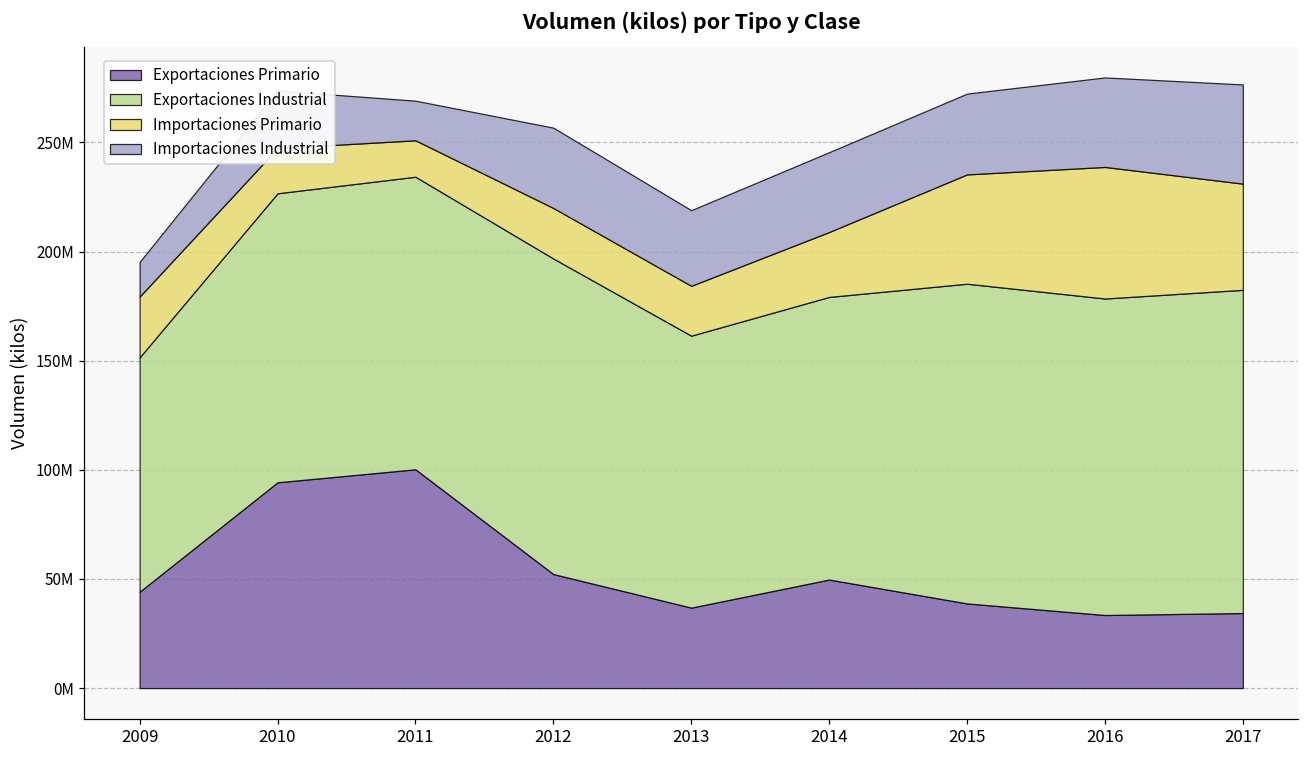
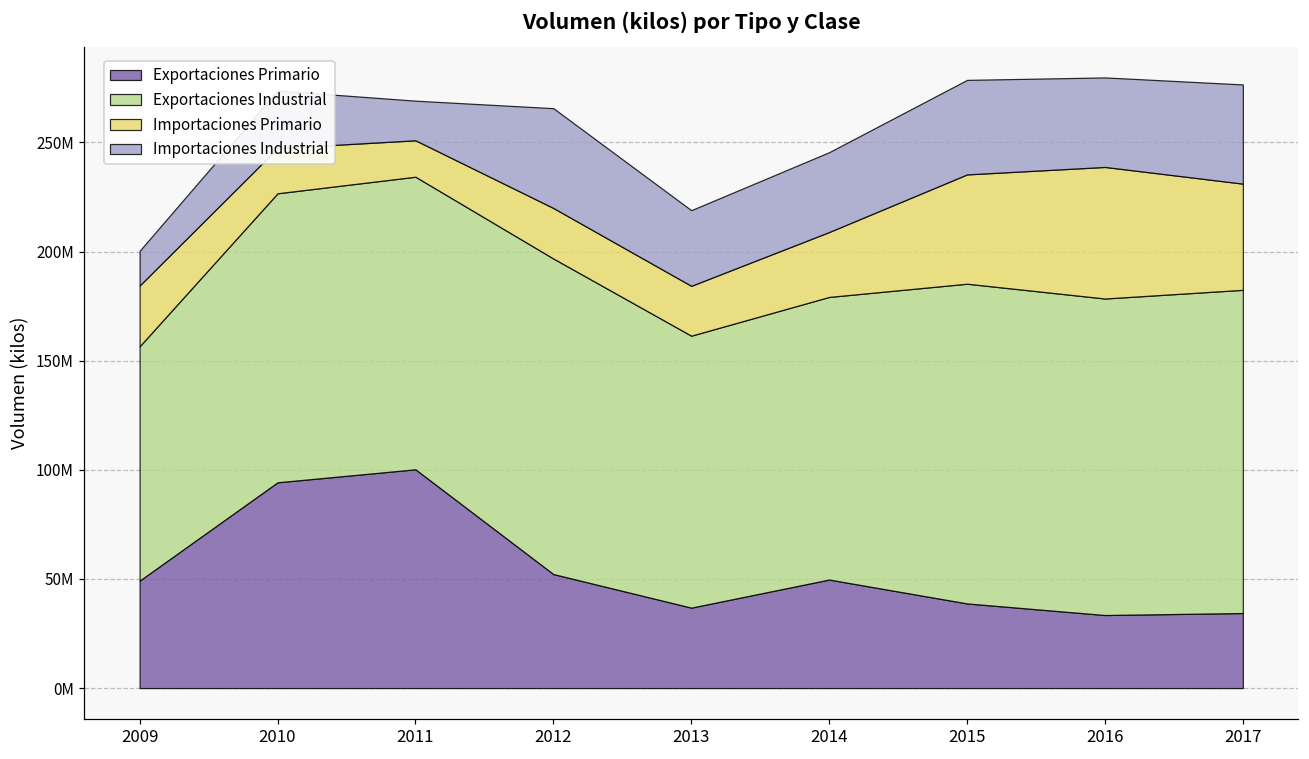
Exportaciones Primario, 2009: 44000000 -> 49000000
Importaciones Industrial, 2012: 37000000 -> 46000000
Importaciones Industrial, 2015: 37000000 -> 43000000
